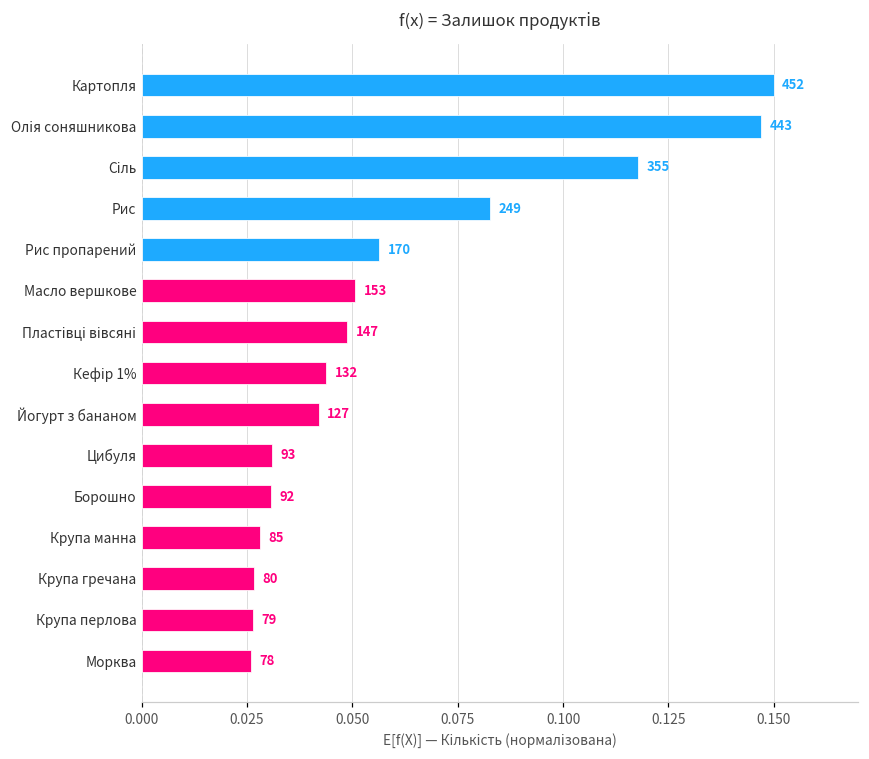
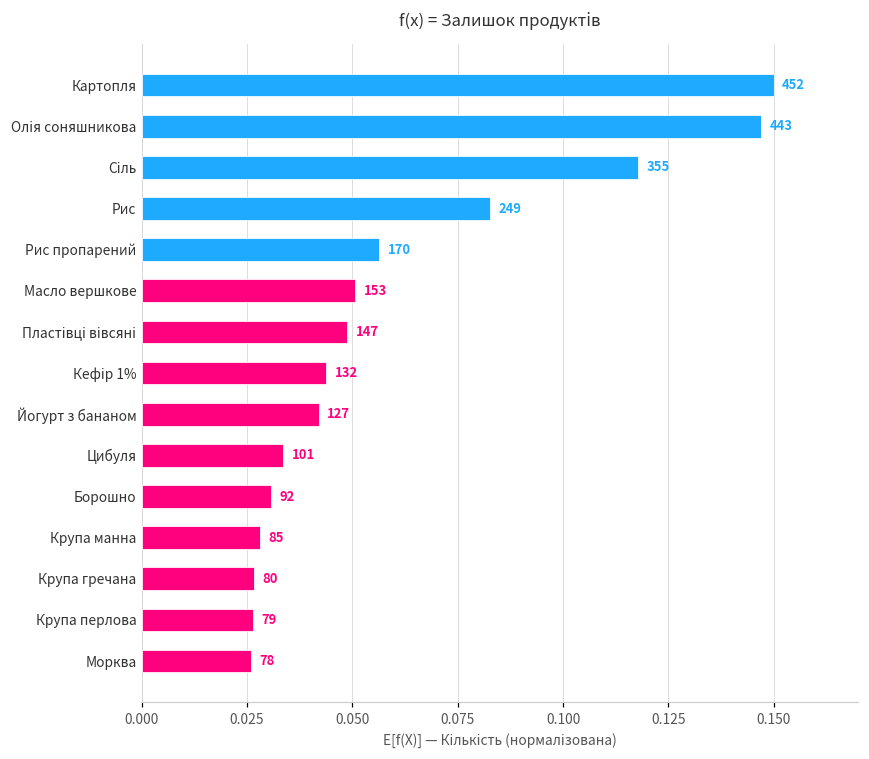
Цибуля: 93 -> 101
